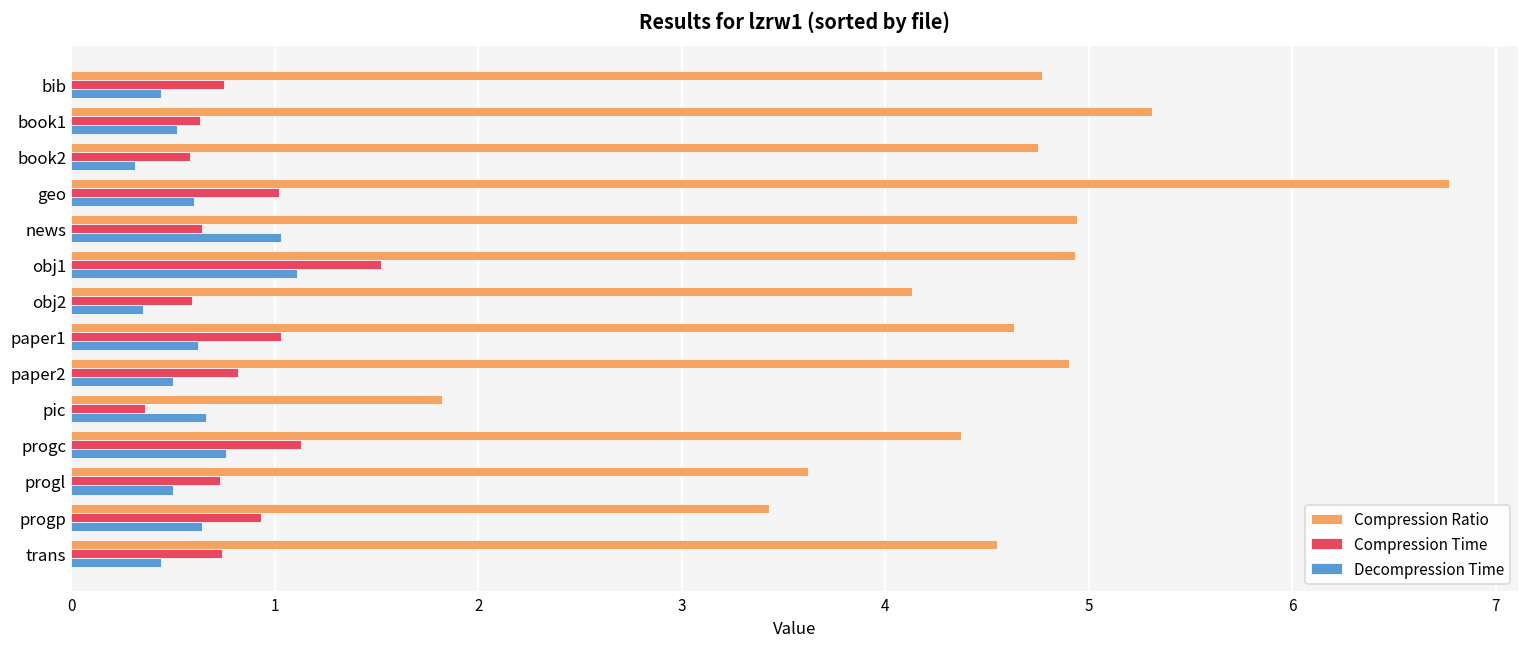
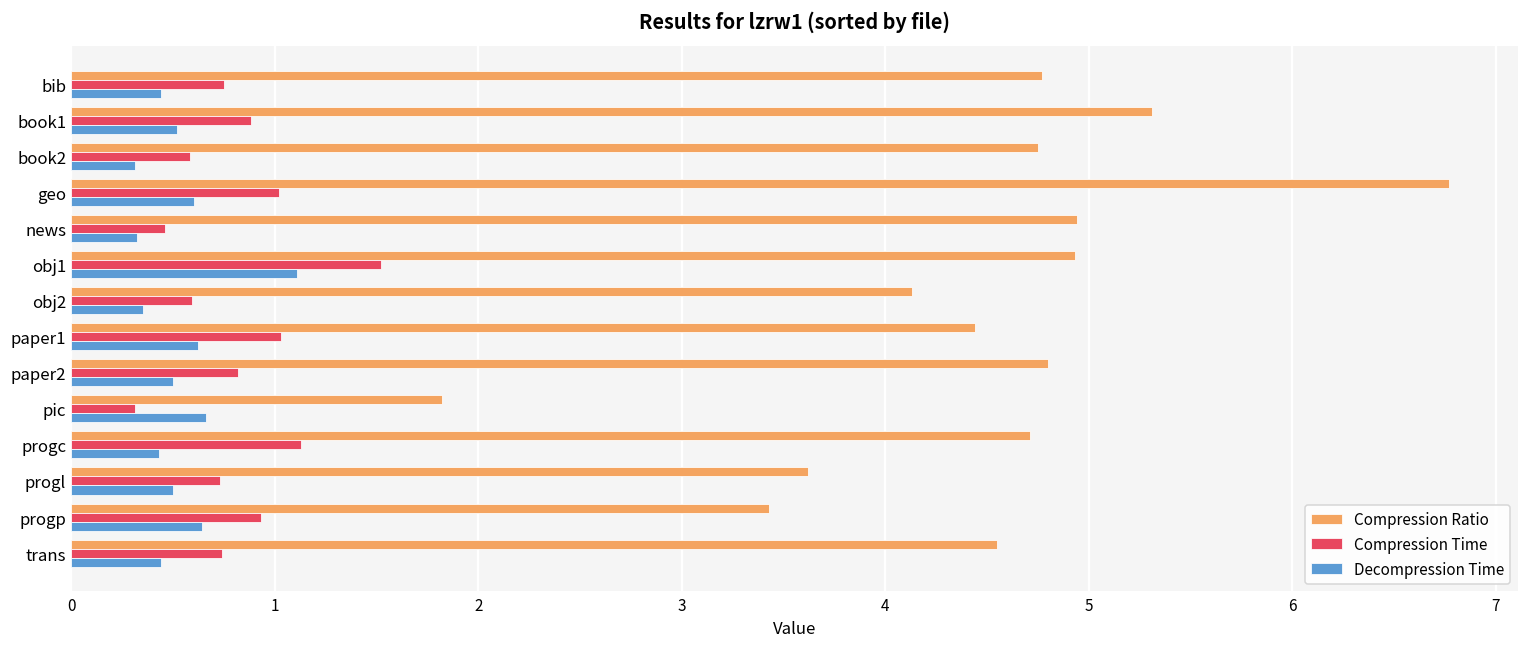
Compression Time, book1: 0.63 -> 0.88
Compression Time, news: 0.64 -> 0.46
Decompression Time, news: 1.03 -> 0.32
Compression Ratio, paper1: 4.63 -> 4.44
Compression Ratio, paper2: 4.9 -> 4.8
Compression Time, pic: 0.36 -> 0.31
Compression Ratio, progc: 4.37 -> 4.71
Decompression Time, progc: 0.76 -> 0.43
